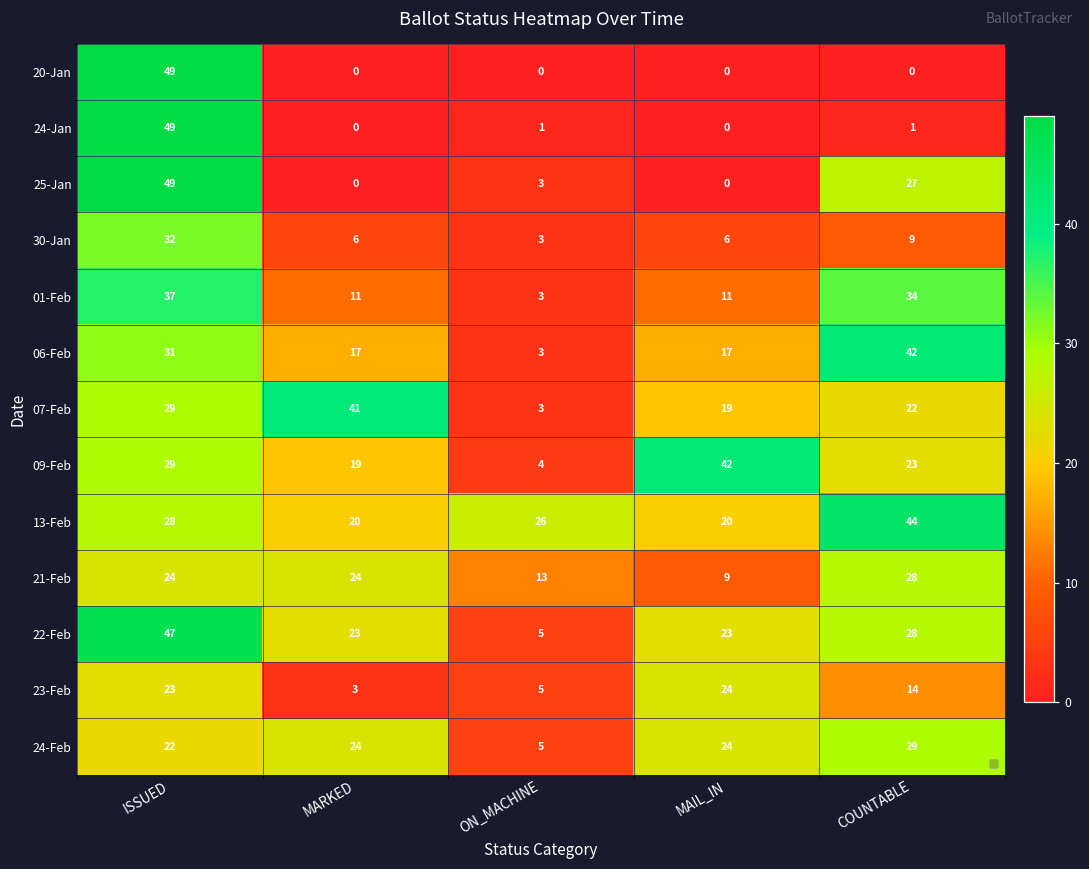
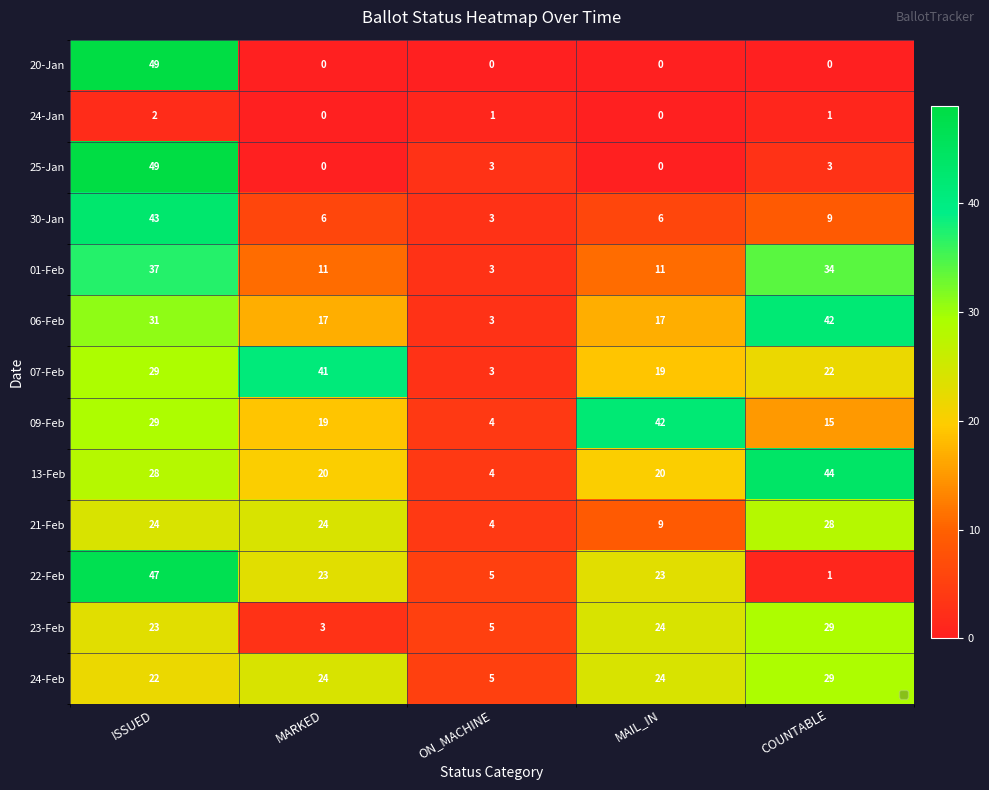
24-Jan, ISSUED: 49 -> 2
25-Jan, COUNTABLE: 27 -> 3
30-Jan, ISSUED: 32 -> 43
09-Feb, COUNTABLE: 23 -> 15
13-Feb, ON_MACHINE: 26 -> 4
21-Feb, ON_MACHINE: 13 -> 4
22-Feb, COUNTABLE: 28 -> 1
23-Feb, COUNTABLE: 14 -> 29
